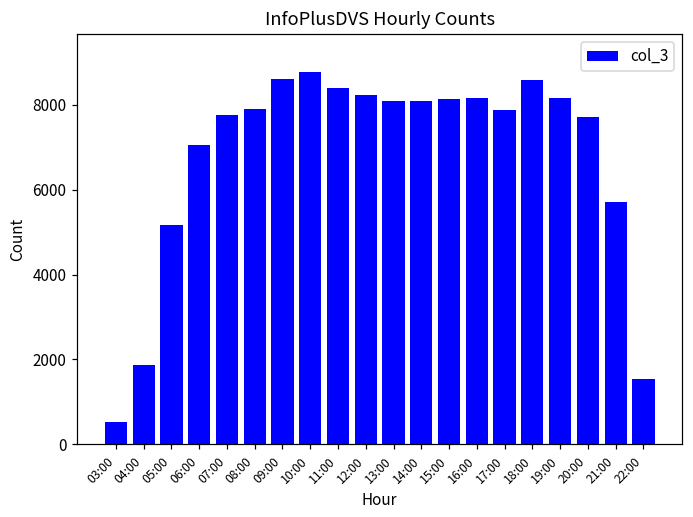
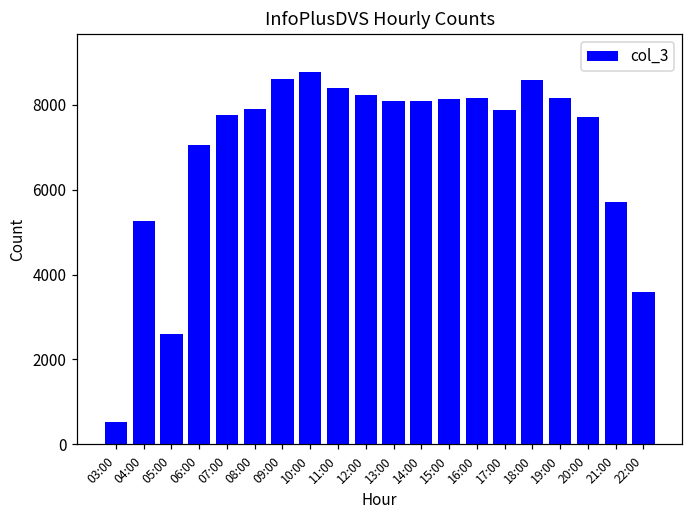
04:00: 1900 -> 5300
05:00: 5200 -> 2600
22:00: 1500 -> 3600
